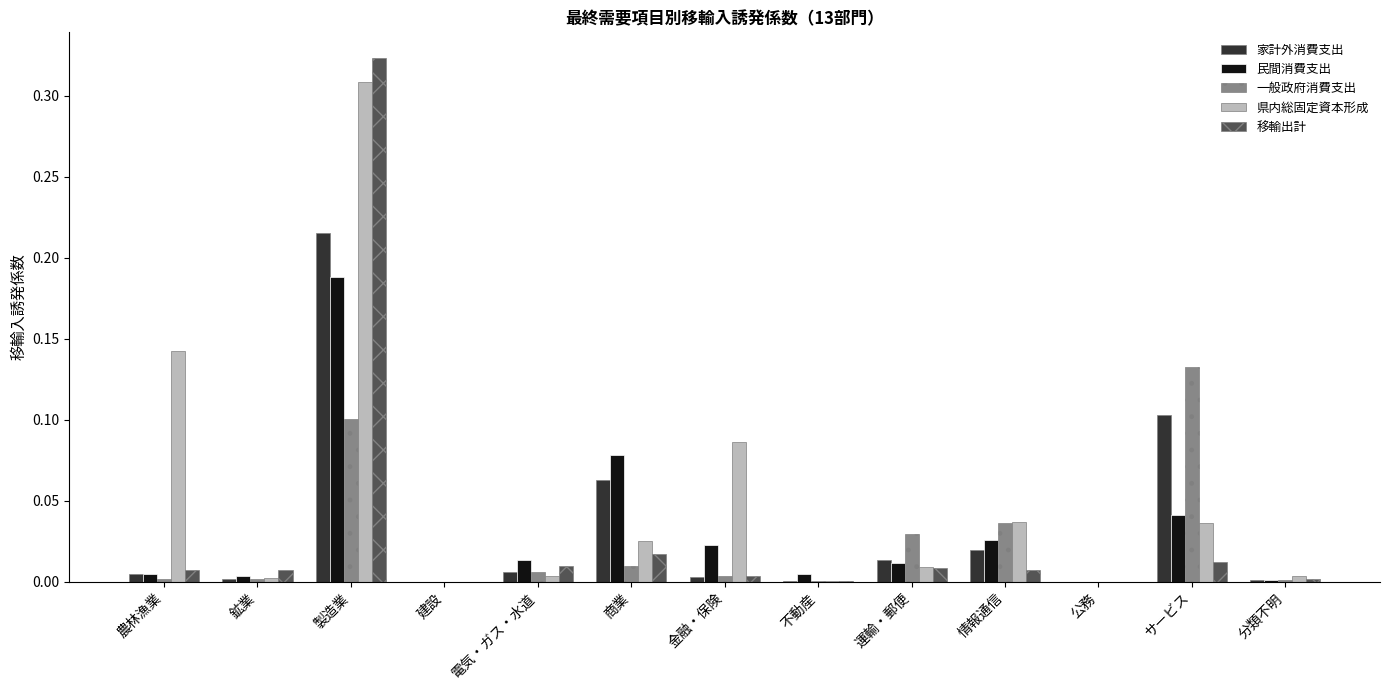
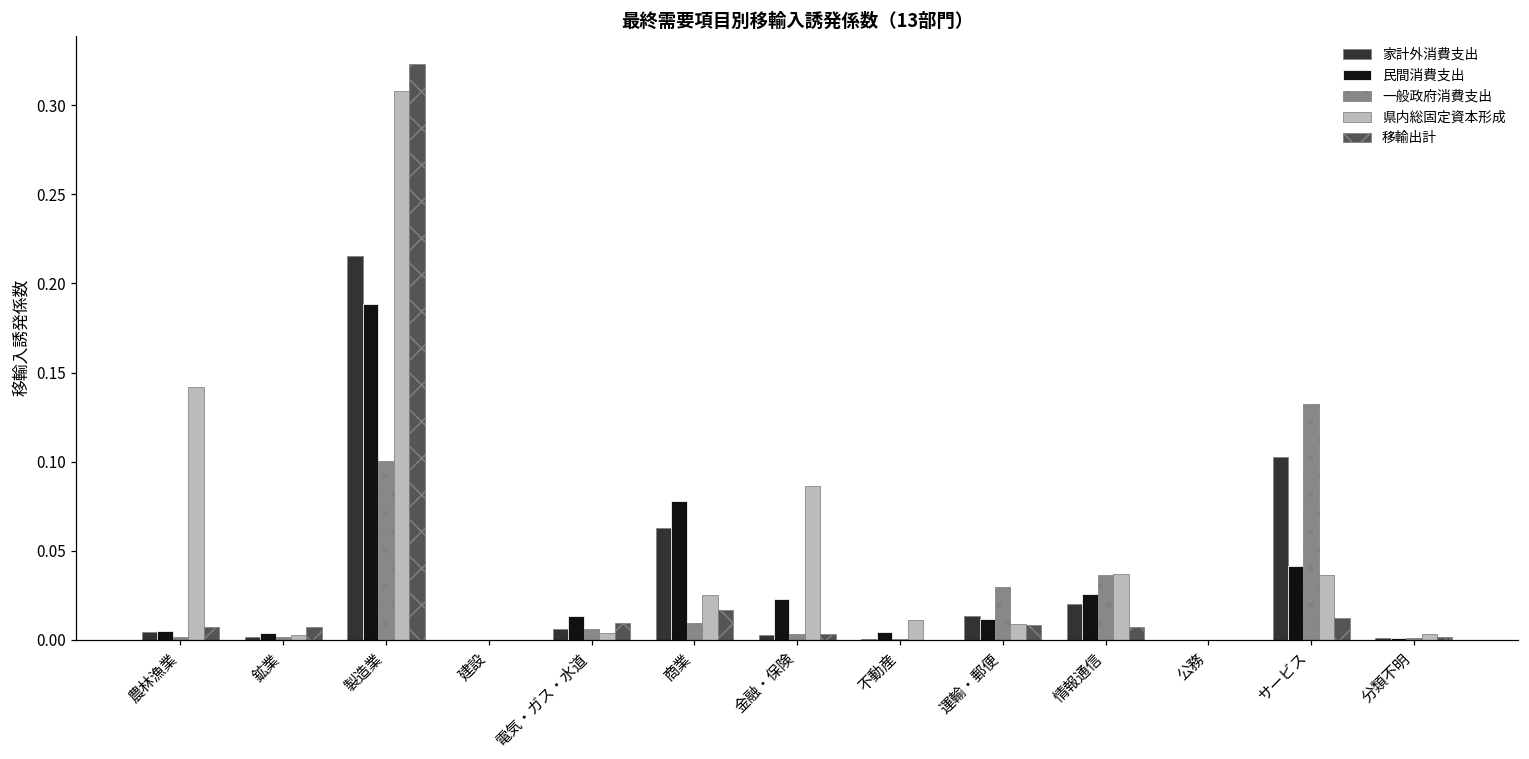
県内総固定資本形成, 不動産: 0.000 -> 0.011
